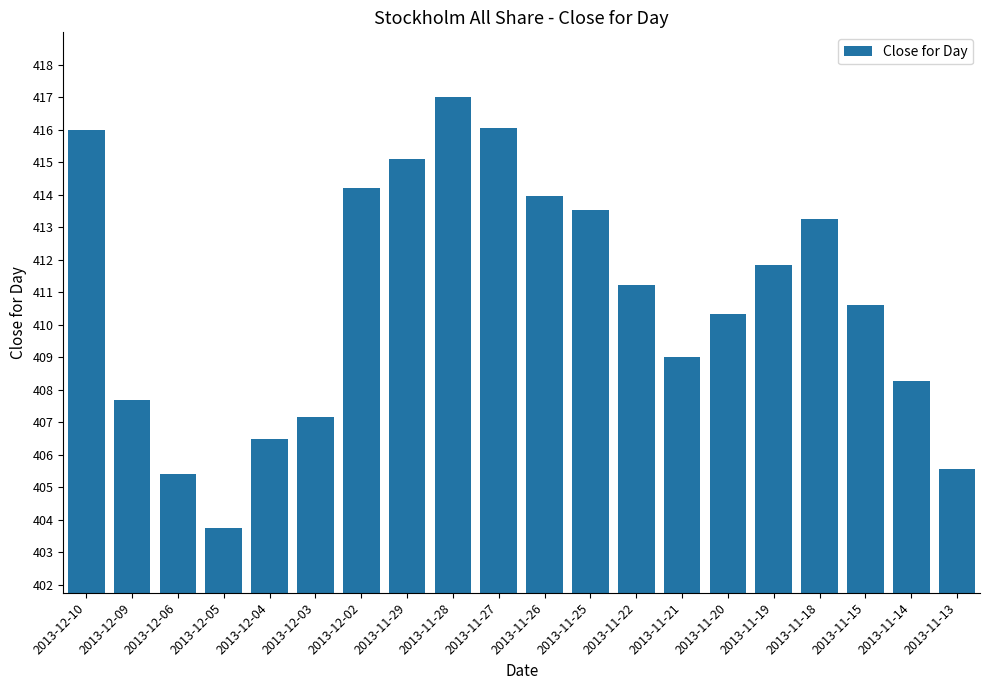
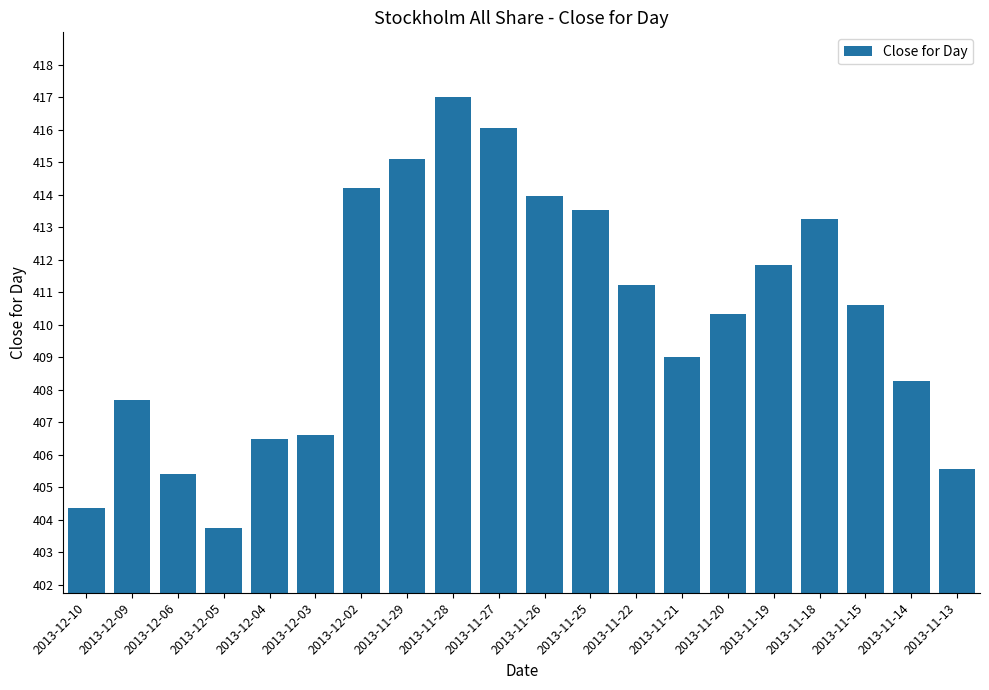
2013-12-10: 416.0 -> 404.4
2013-12-03: 407.2 -> 406.6
